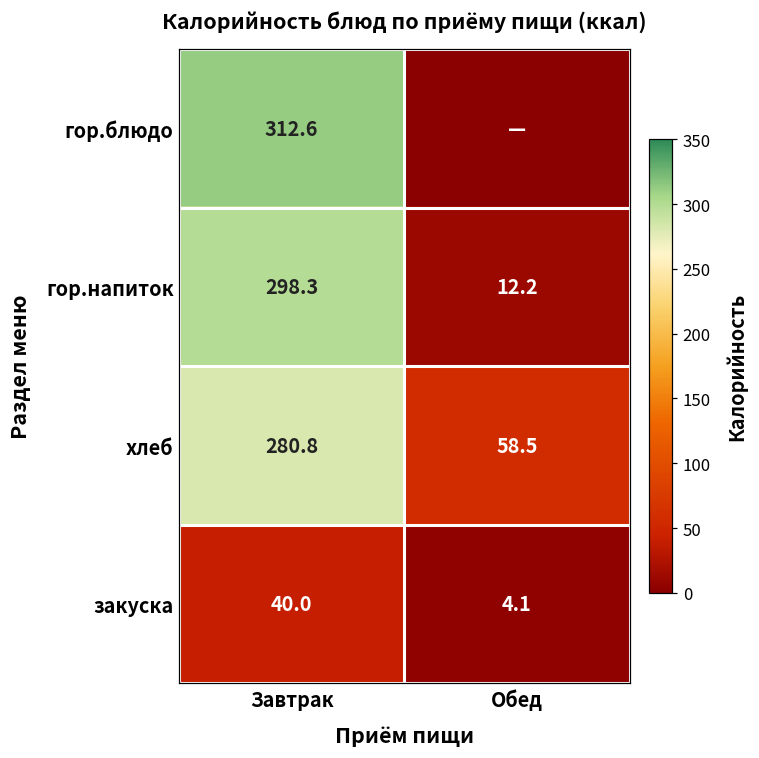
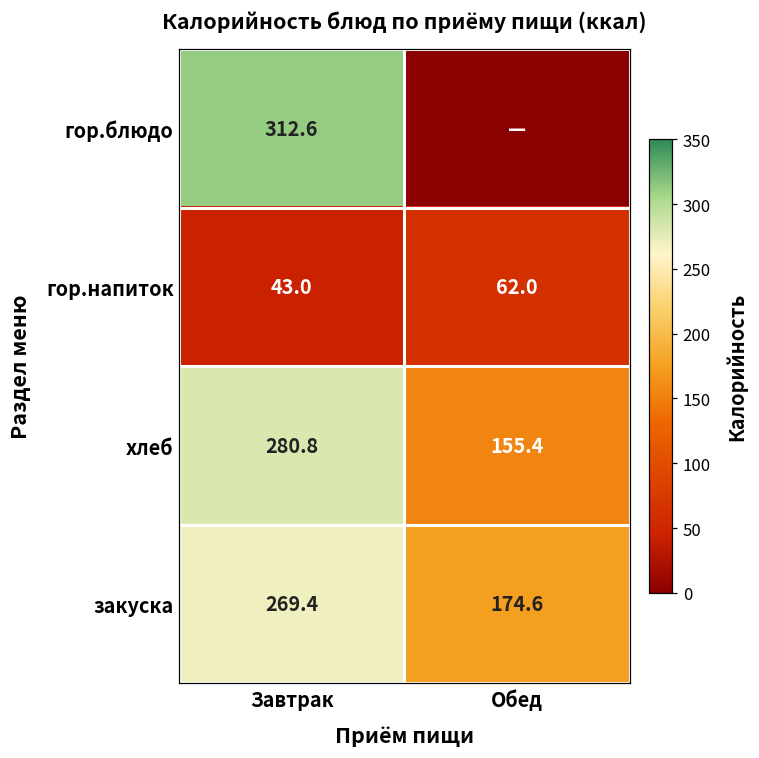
гор.напиток, Завтрак: 298.3 -> 43.0
гор.напиток, Обед: 12.2 -> 62.0
хлеб, Обед: 58.5 -> 155.4
закуска, Завтрак: 40.0 -> 269.4
закуска, Обед: 4.1 -> 174.6
